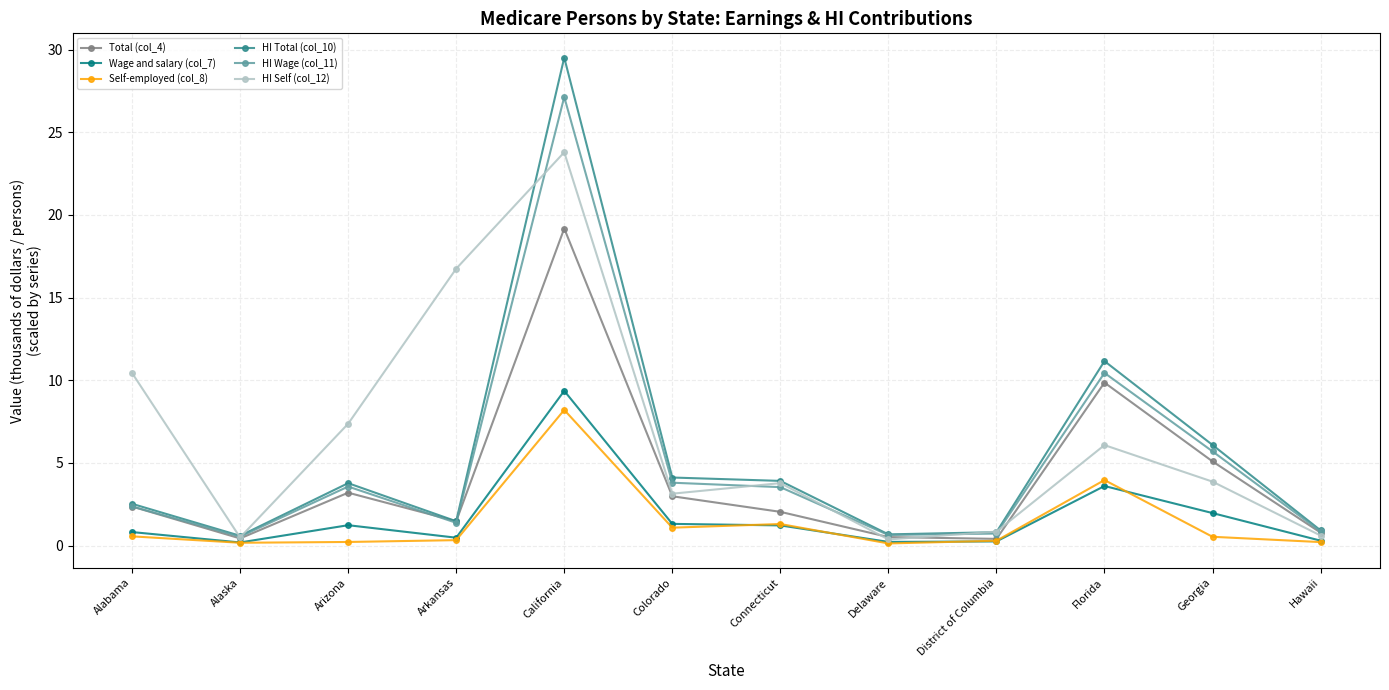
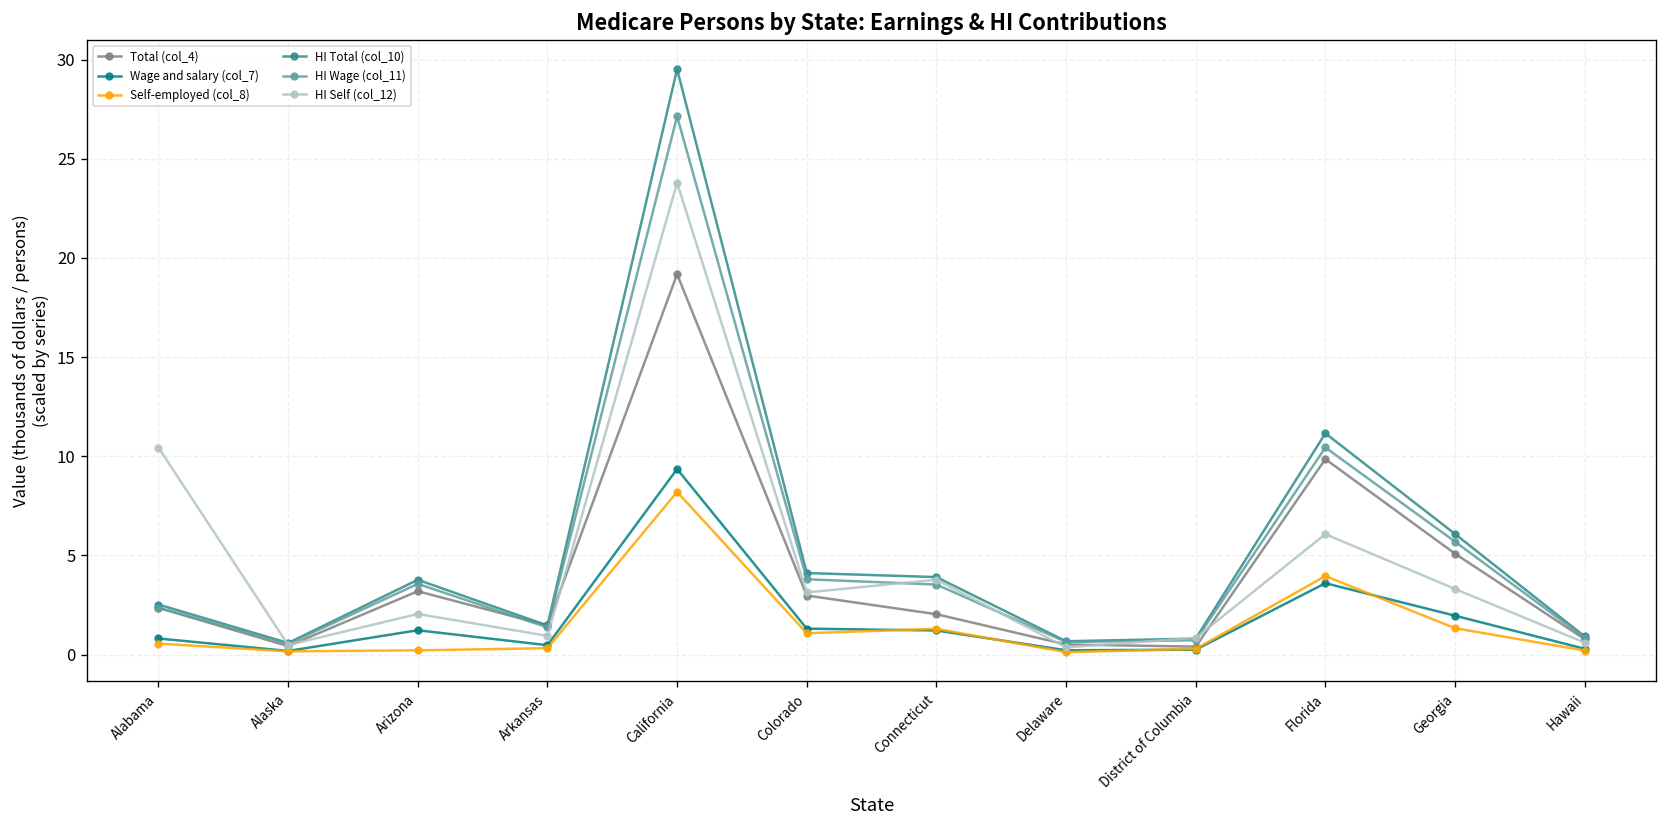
HI Self (col_12), Arizona: 7.4 -> 2.1
HI Self (col_12), Arkansas: 16.8 -> 0.9
Self-employed (col_8), Georgia: 0.5 -> 1.3
HI Self (col_12), Georgia: 3.9 -> 3.3
